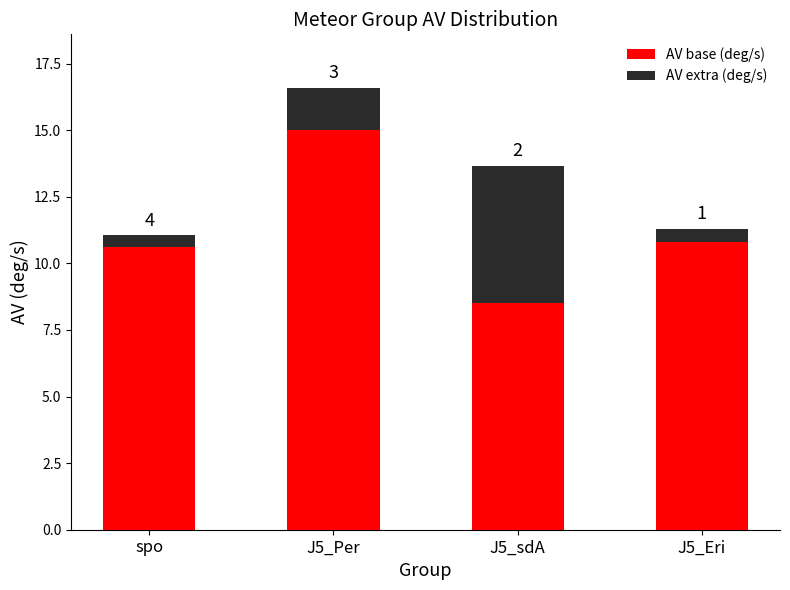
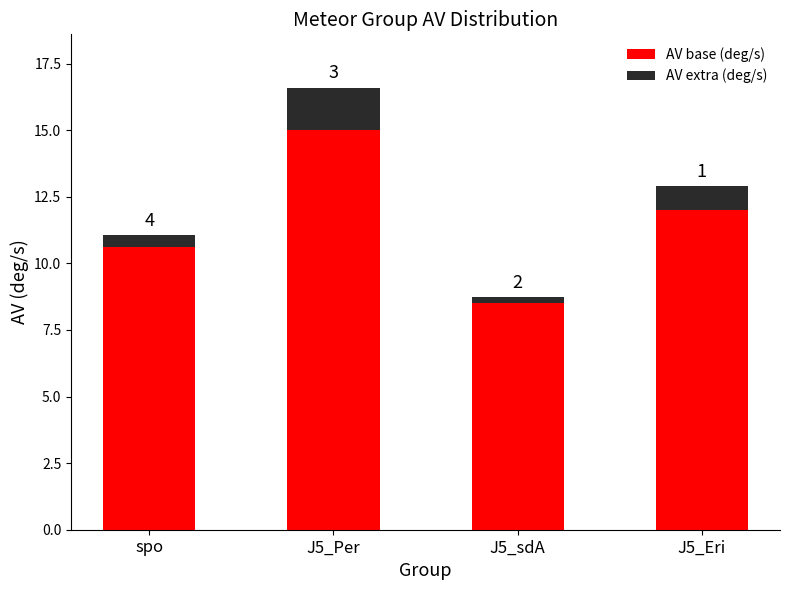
AV extra (deg/s), J5_sdA: 5.2 -> 0.2
AV base (deg/s), J5_Eri: 10.8 -> 12.0
AV extra (deg/s), J5_Eri: 0.5 -> 0.9
